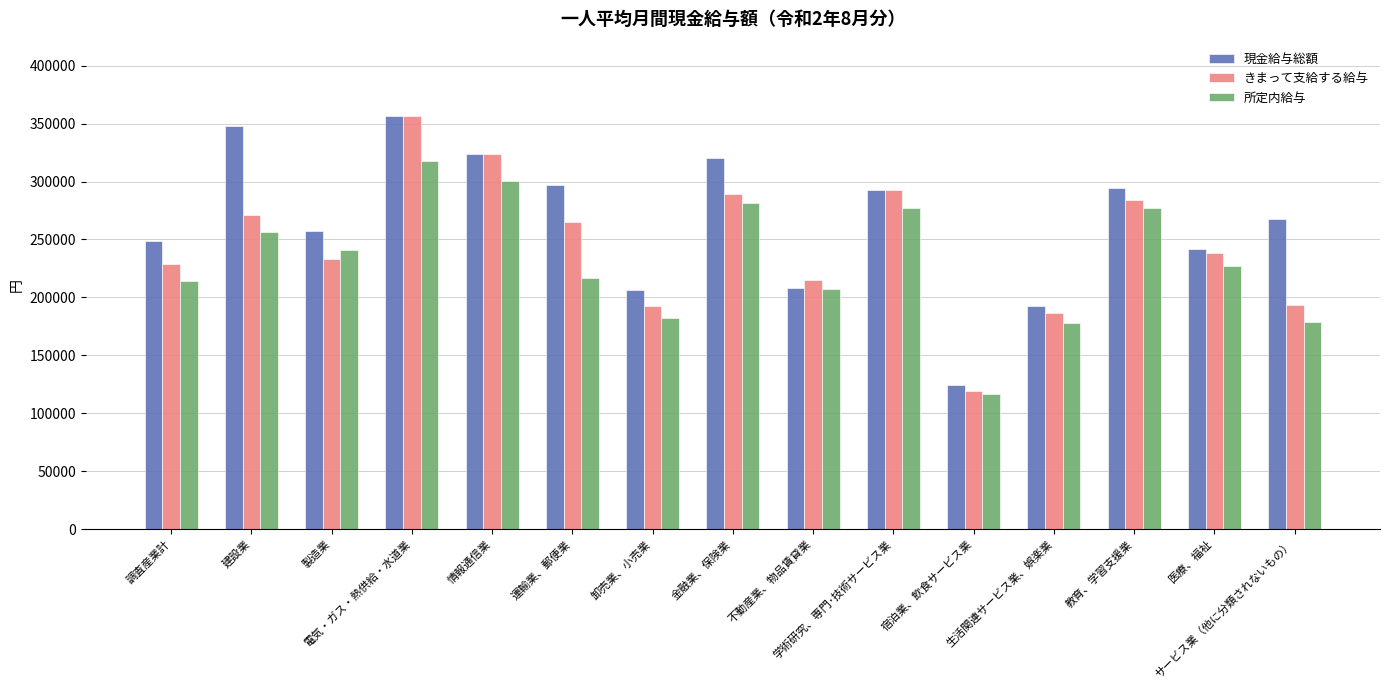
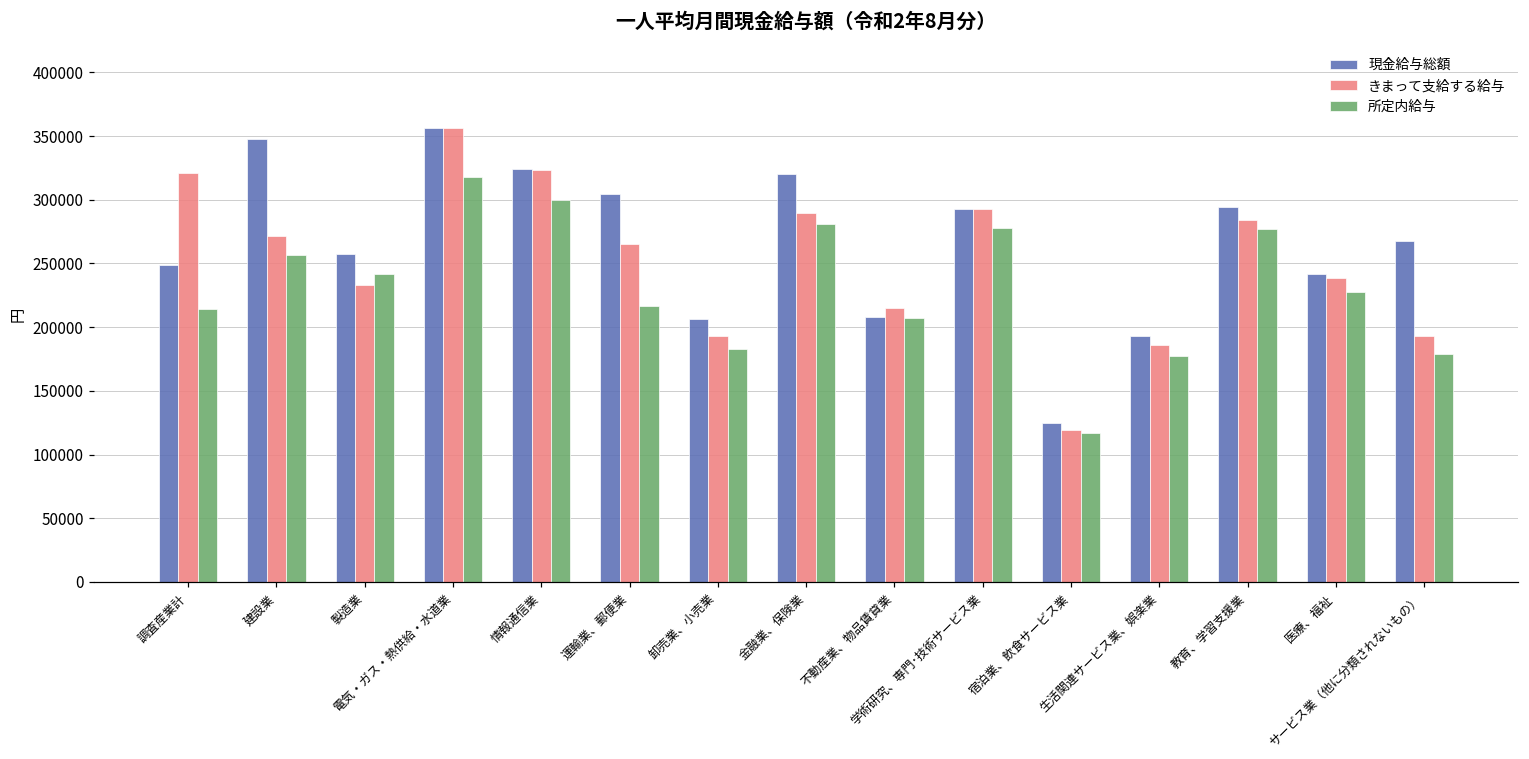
きまって支給する給与, 調査産業計: 228000 -> 321000
現金給与総額, 運輸業、郵便業: 297000 -> 305000
